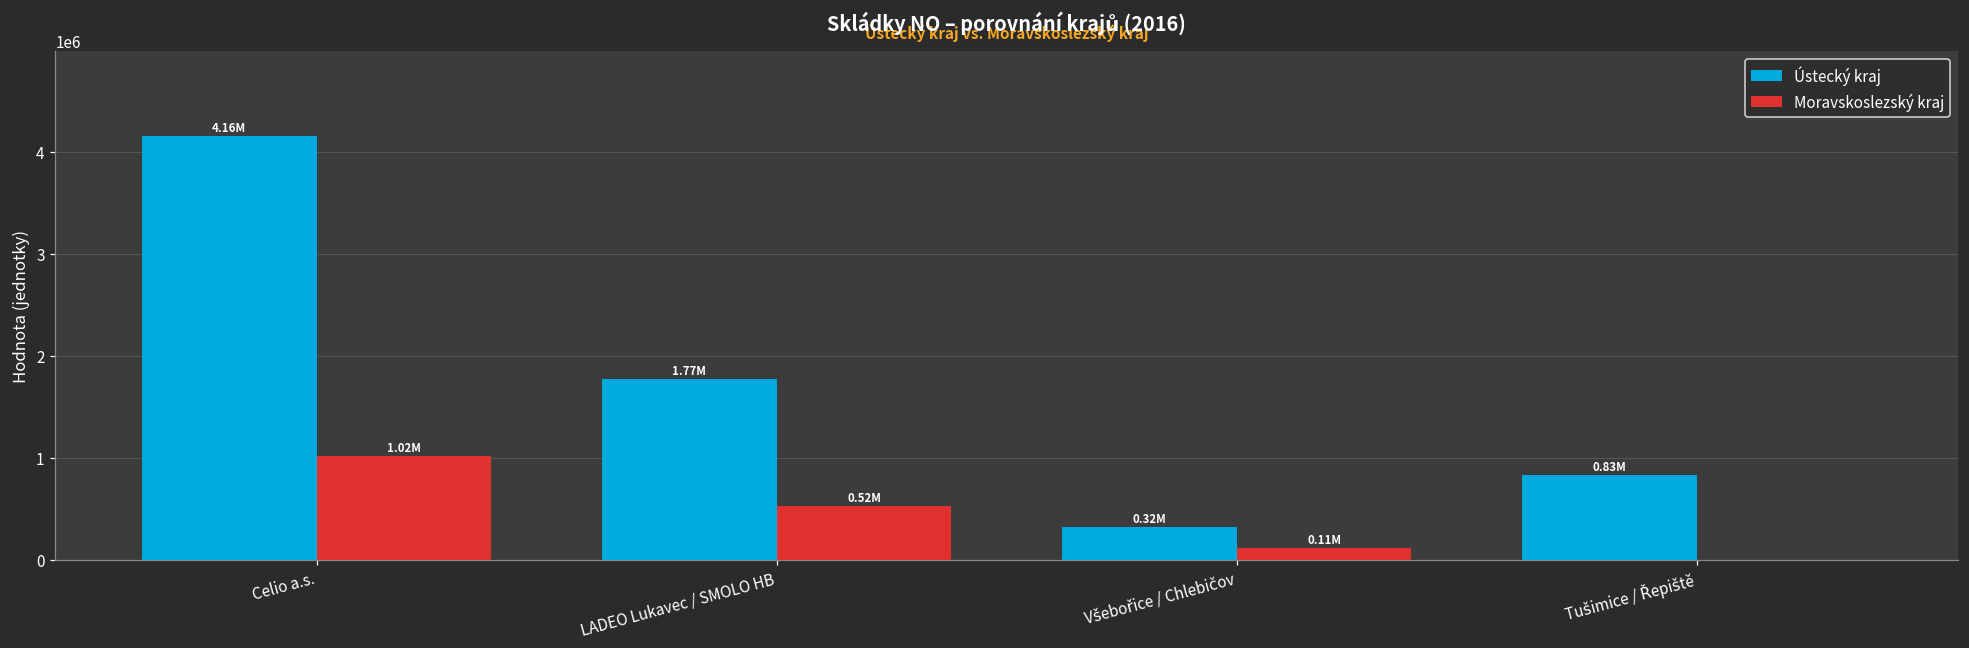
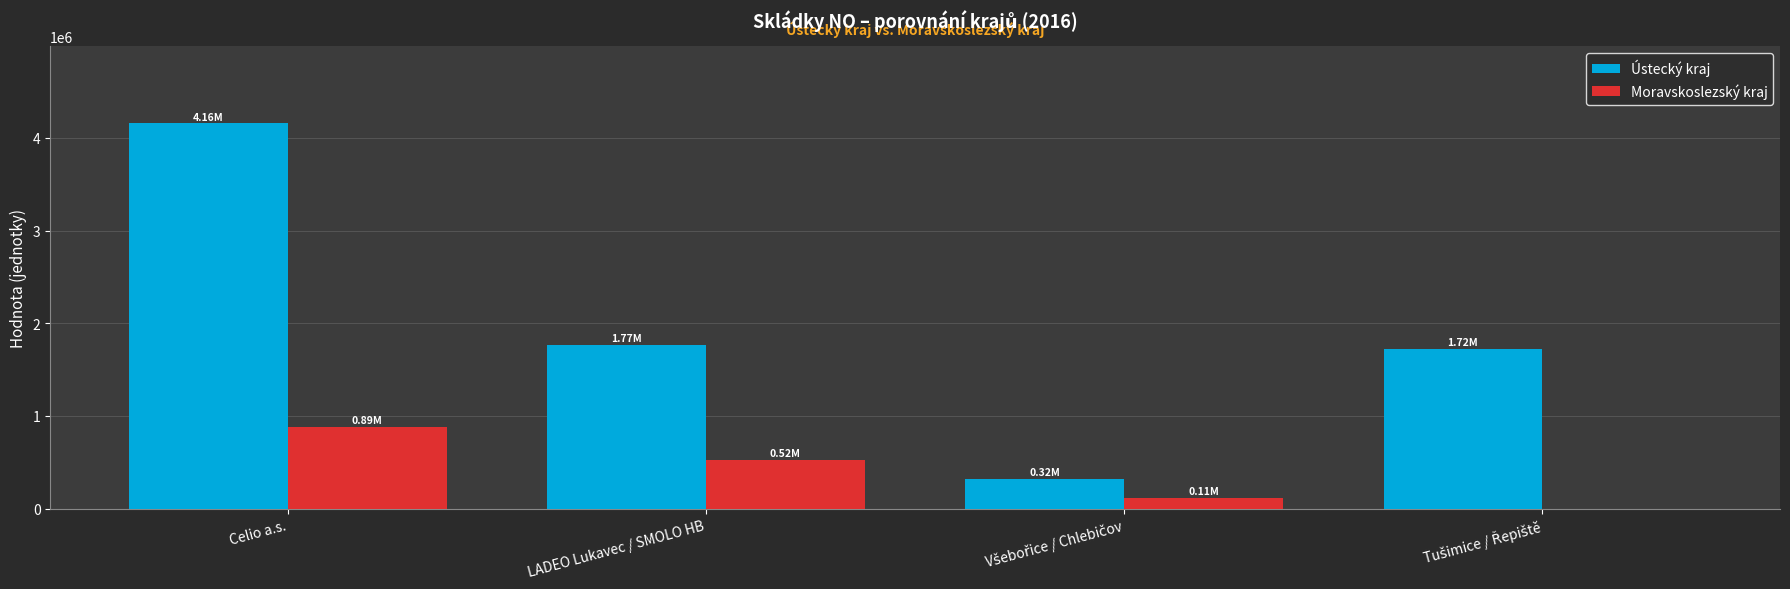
Moravskoslezský kraj, Celio a.s.: 1.02M -> 0.89M
Ústecký kraj, Tušimice / Řepiště: 0.83M -> 1.72M
